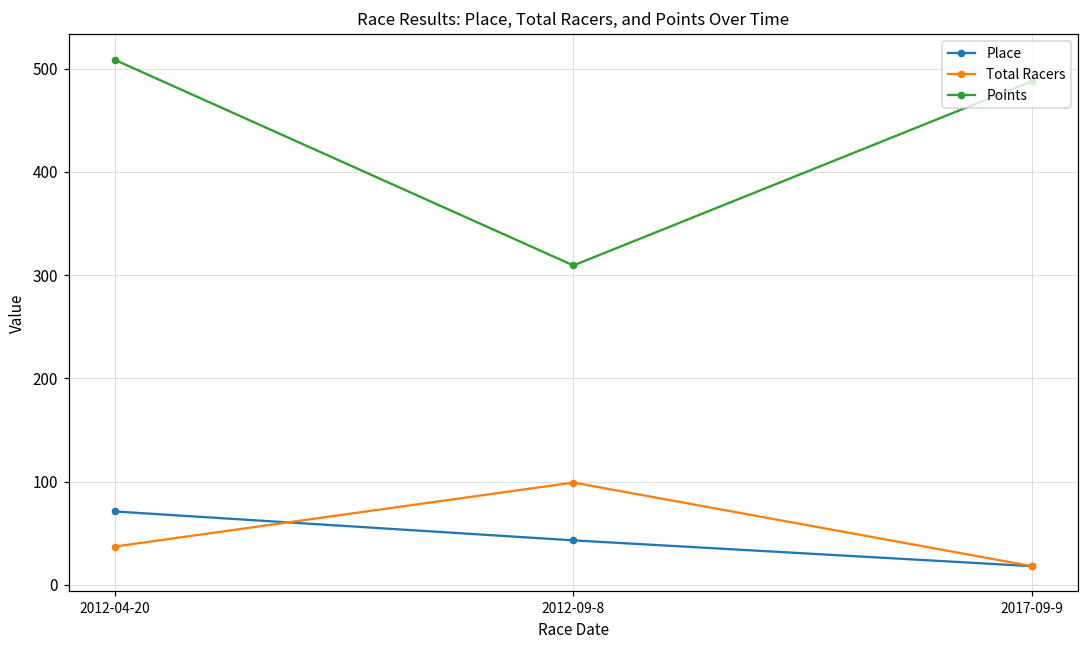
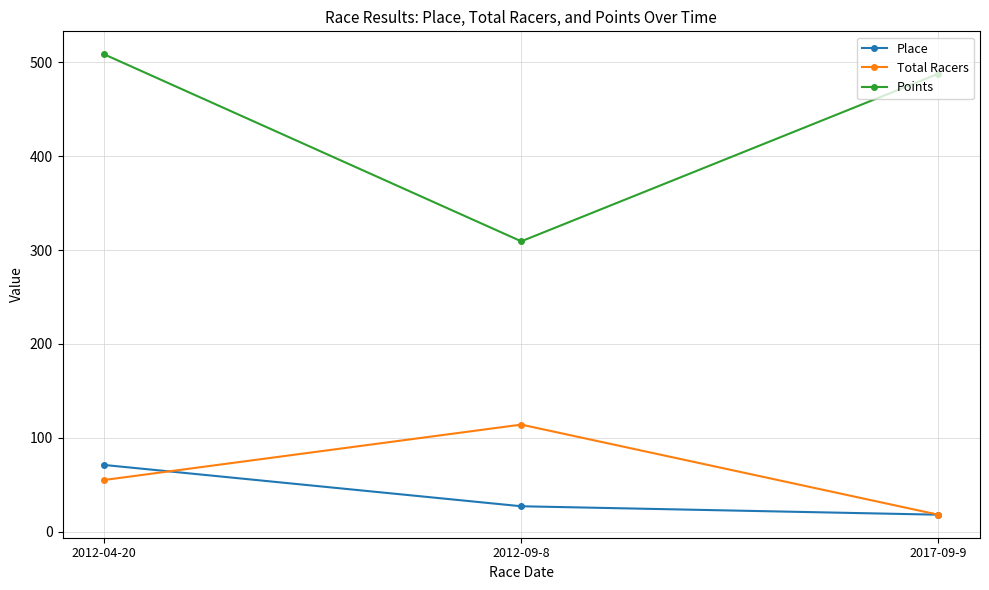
Total Racers, 2012-04-20: 40 -> 60
Place, 2012-09-8: 40 -> 30
Total Racers, 2012-09-8: 100 -> 110
